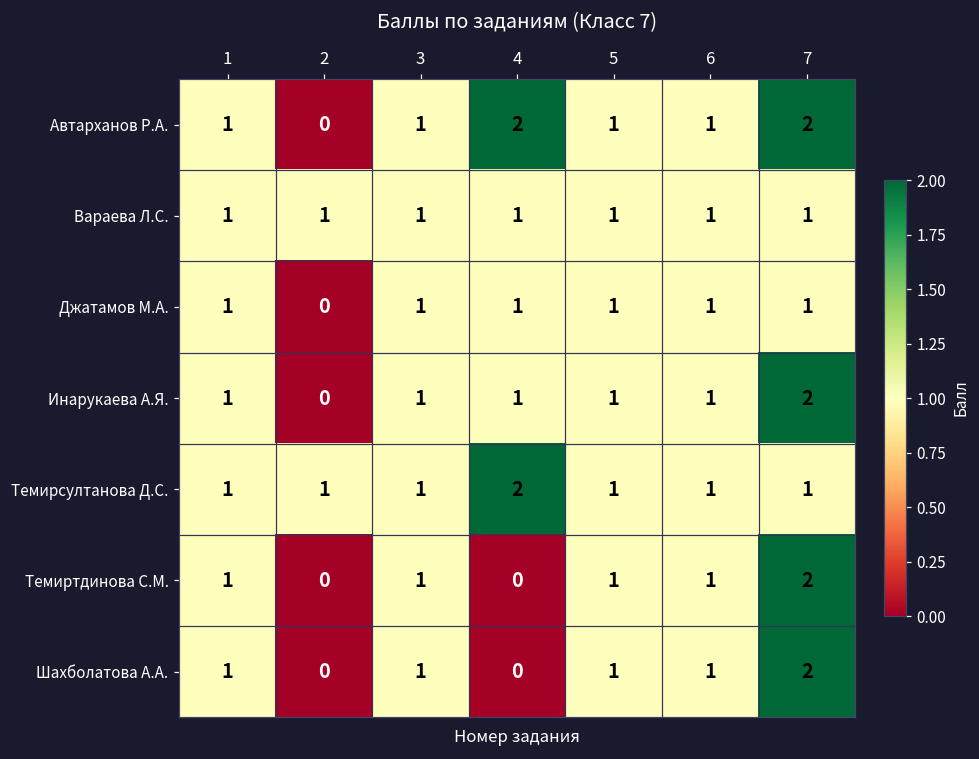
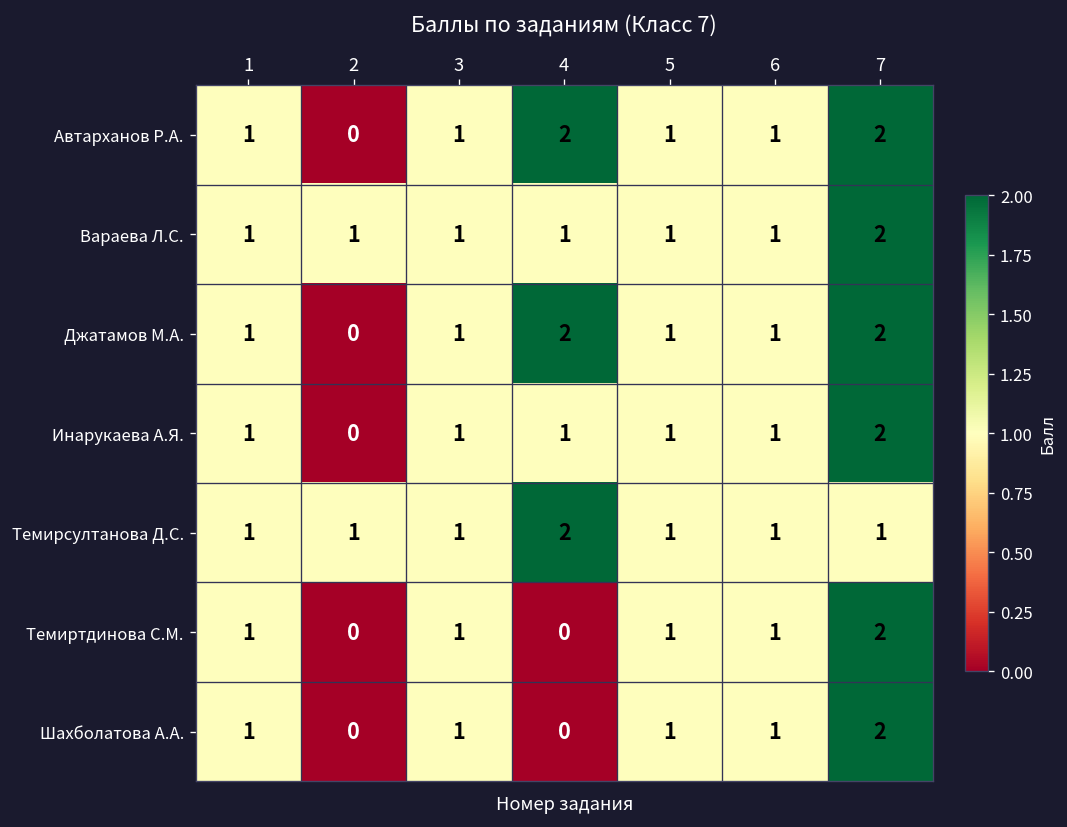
Вараева Л.С., 7: 1 -> 2
Джатамов М.А., 4: 1 -> 2
Джатамов М.А., 7: 1 -> 2
